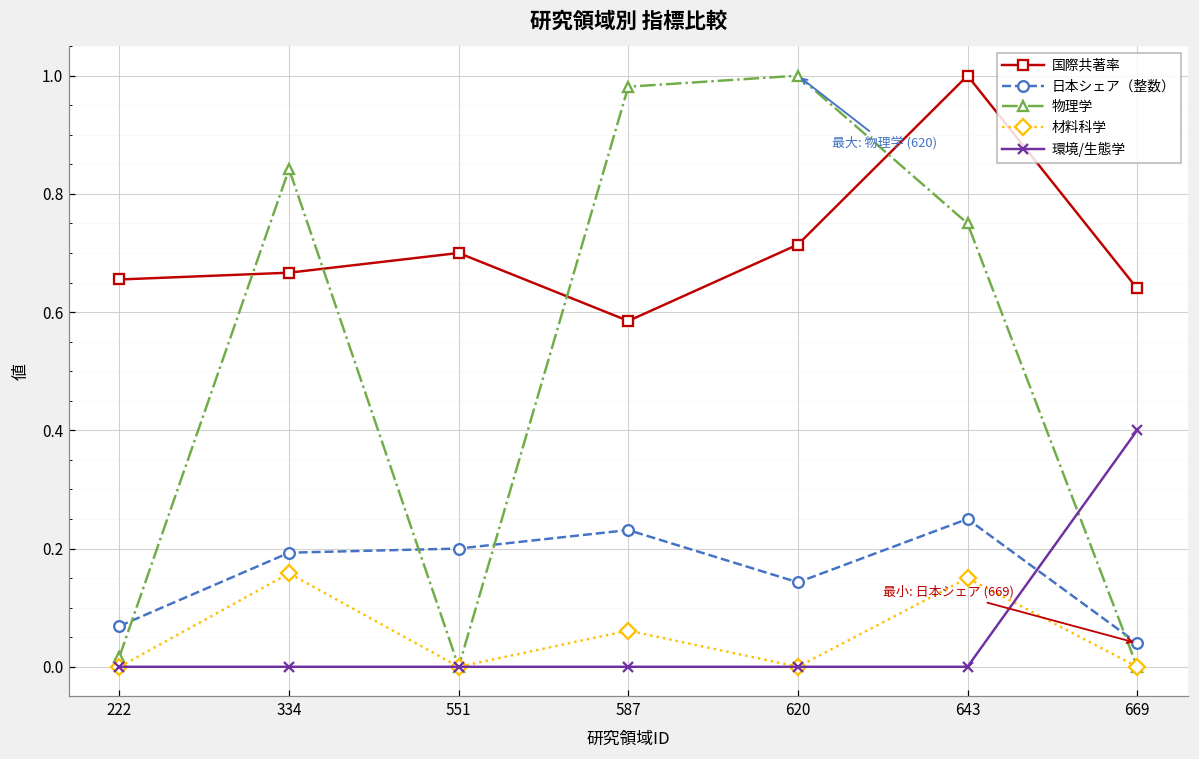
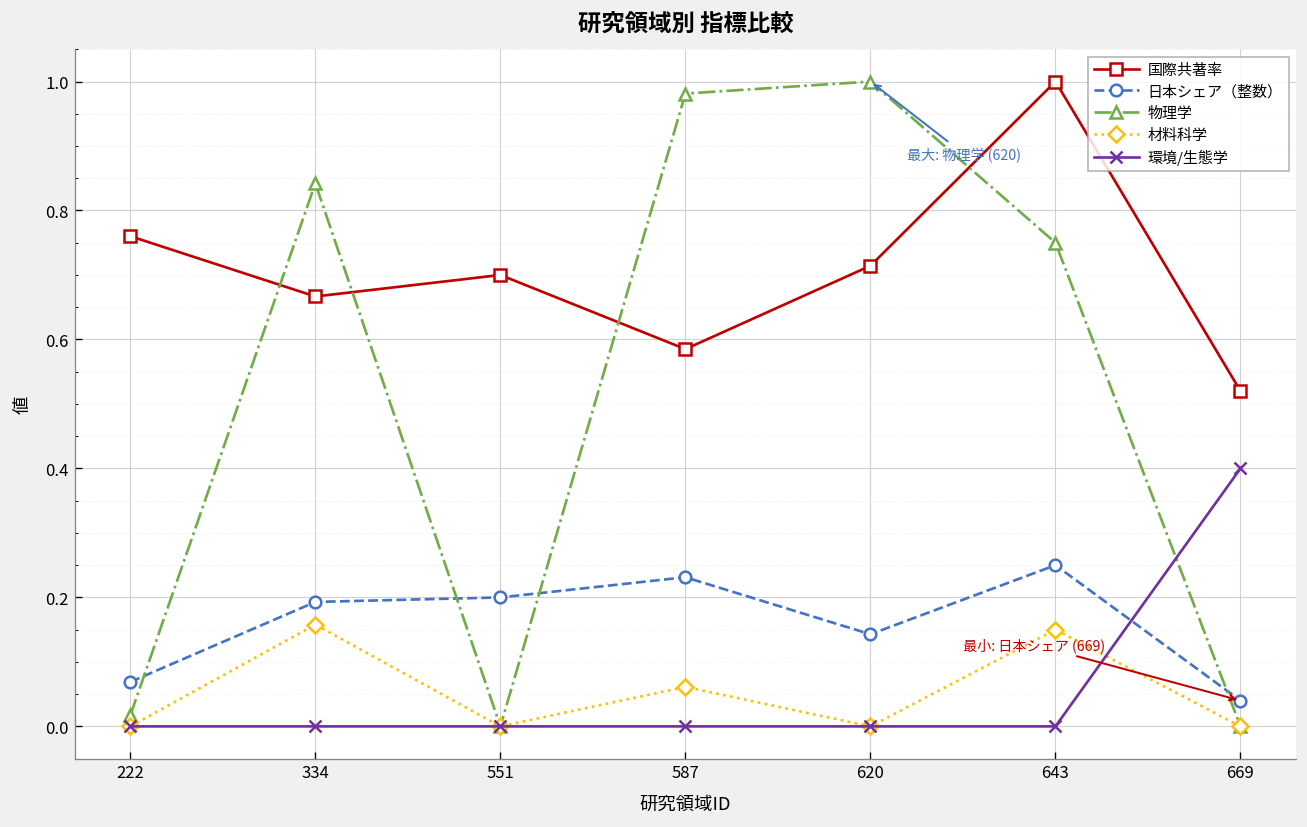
国際共著率, 222: 0.66 -> 0.76
国際共著率, 669: 0.64 -> 0.52
